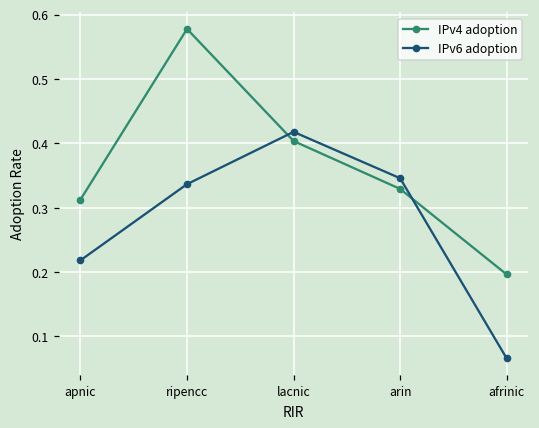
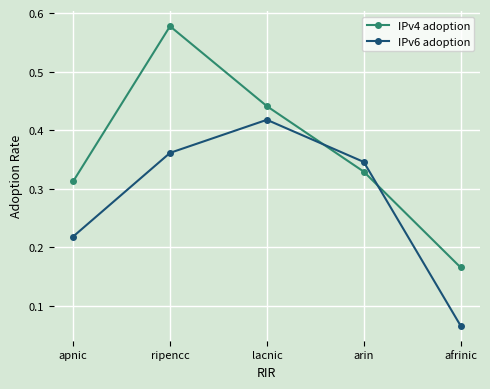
IPv6 adoption, ripencc: 0.34 -> 0.36
IPv4 adoption, lacnic: 0.40 -> 0.44
IPv4 adoption, afrinic: 0.20 -> 0.17
